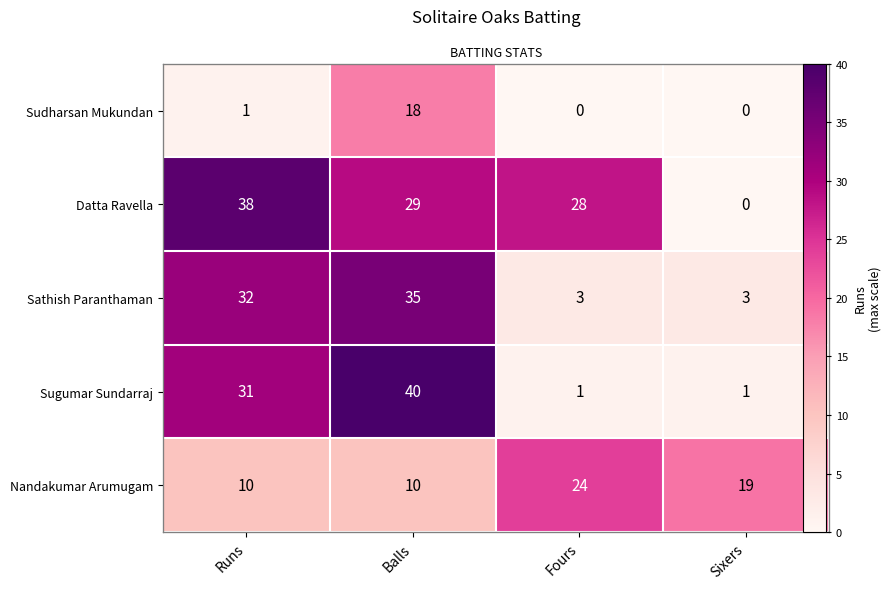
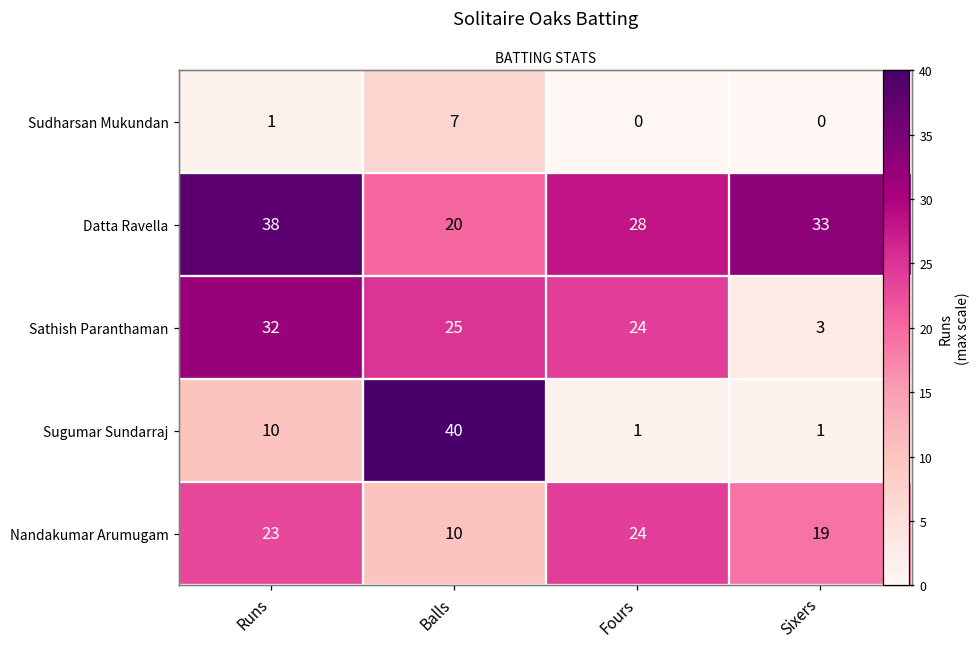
Sudharsan Mukundan, Balls: 18 -> 7
Datta Ravella, Balls: 29 -> 20
Datta Ravella, Sixers: 0 -> 33
Sathish Paranthaman, Balls: 35 -> 25
Sathish Paranthaman, Fours: 3 -> 24
Sugumar Sundarraj, Runs: 31 -> 10
Nandakumar Arumugam, Runs: 10 -> 23
